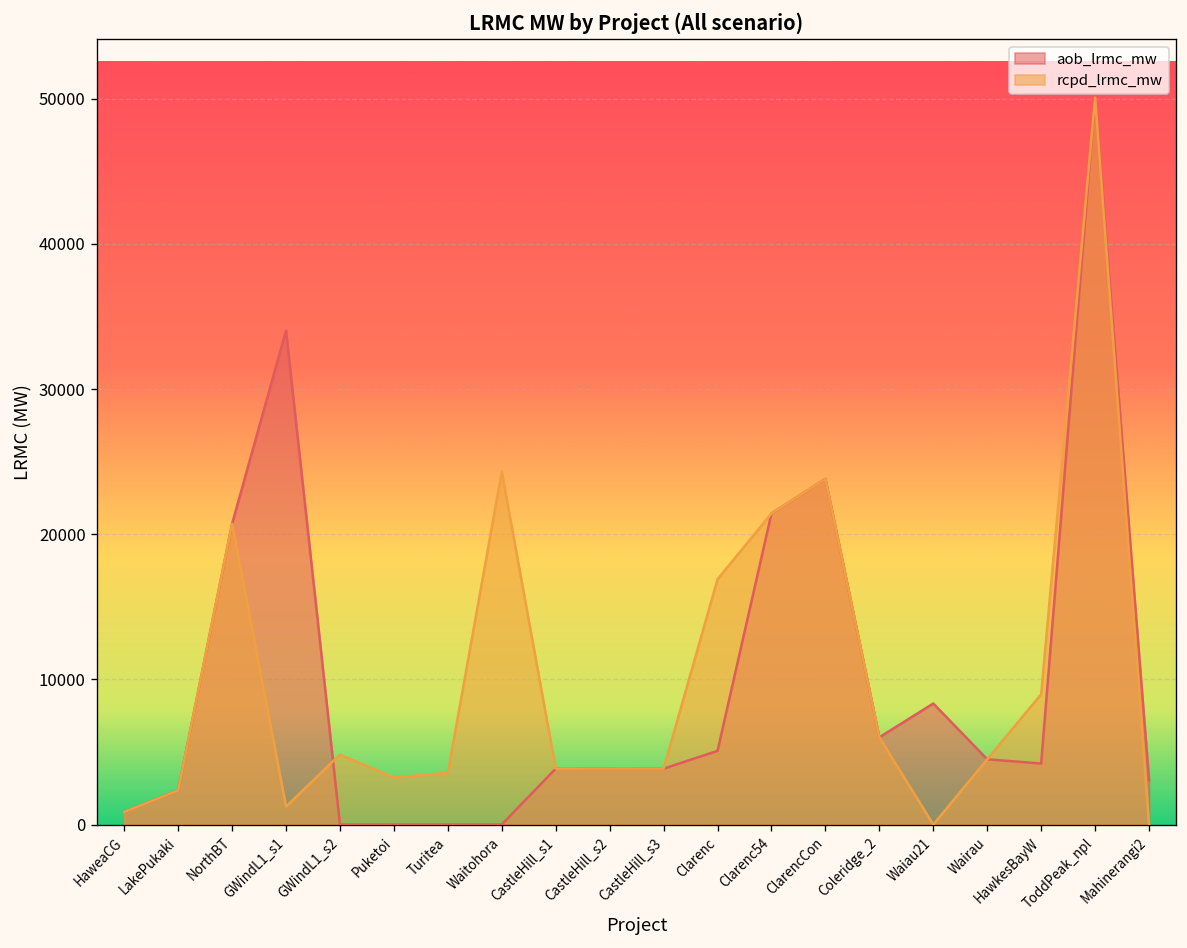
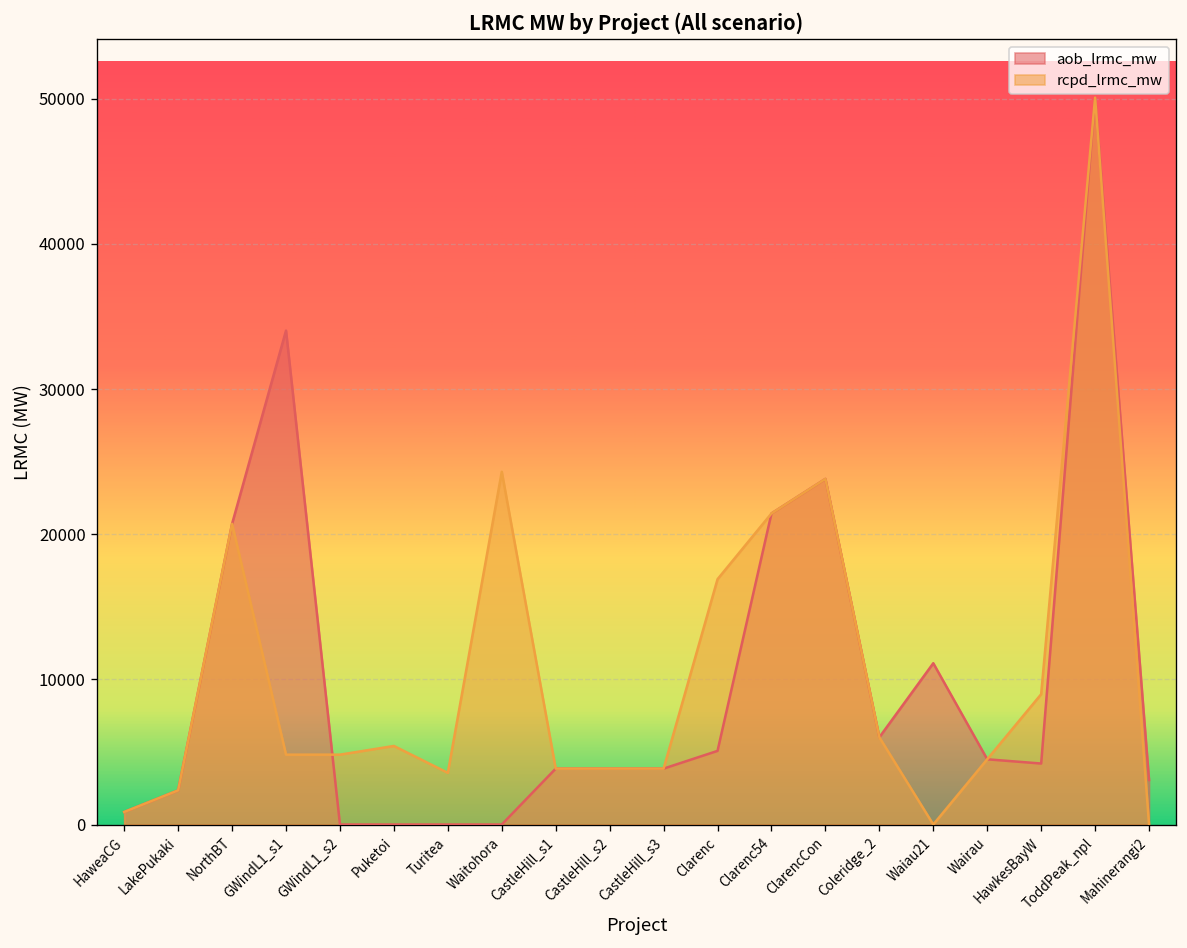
rcpd_lrmc_mw, GWindL1_s1: 1200 -> 4800
rcpd_lrmc_mw, Puketoi: 3200 -> 5400
aob_lrmc_mw, Waiau21: 8300 -> 11100
